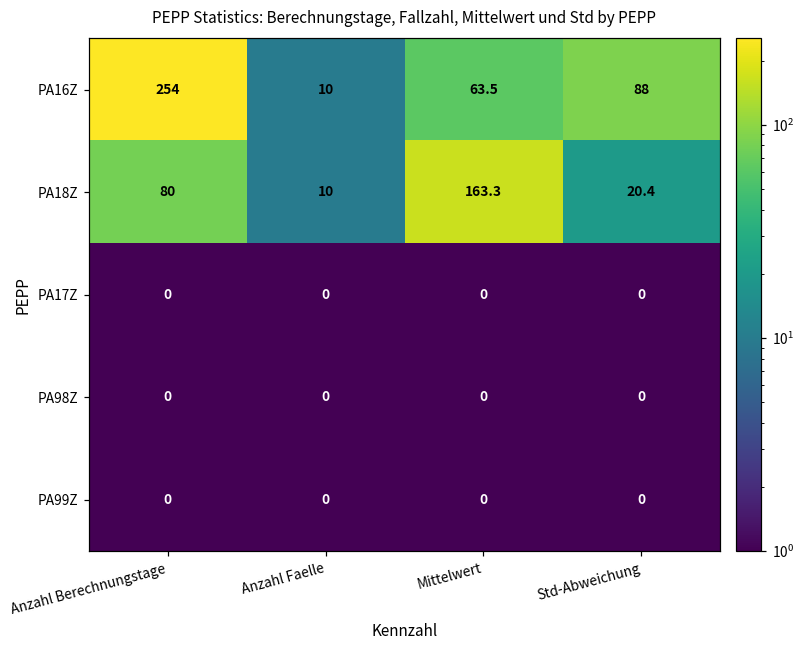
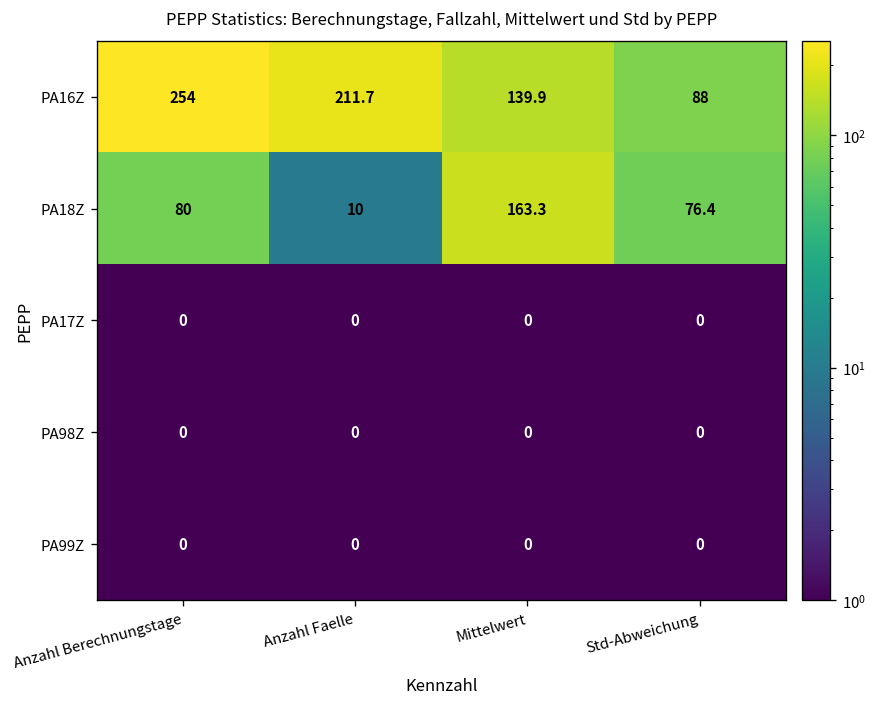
PA16Z, Anzahl Faelle: 10 -> 211.7
PA16Z, Mittelwert: 63.5 -> 139.9
PA18Z, Std-Abweichung: 20.4 -> 76.4
